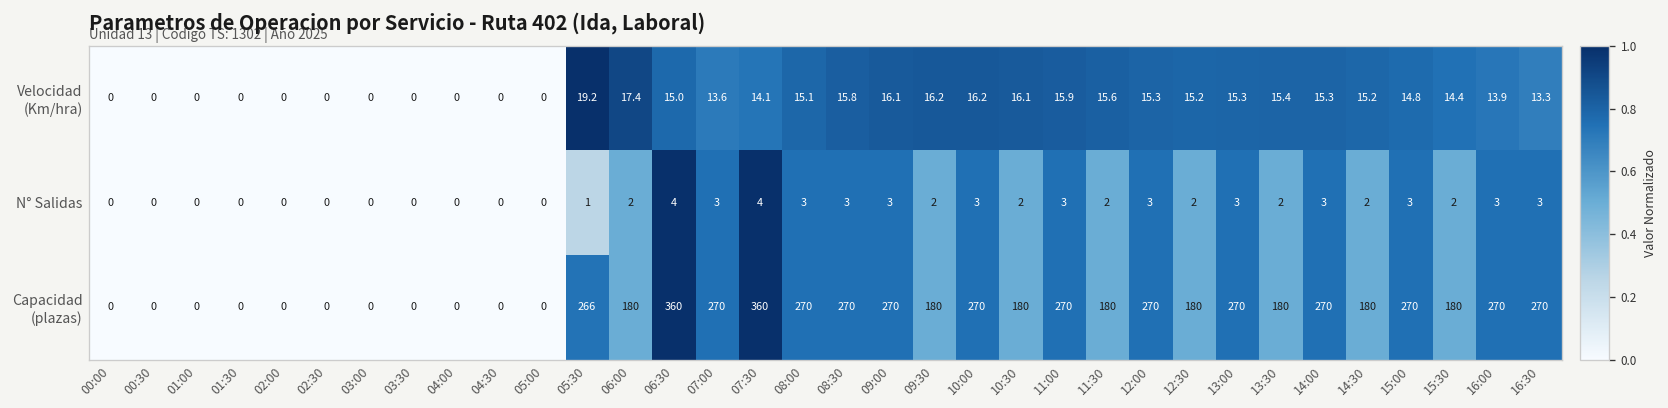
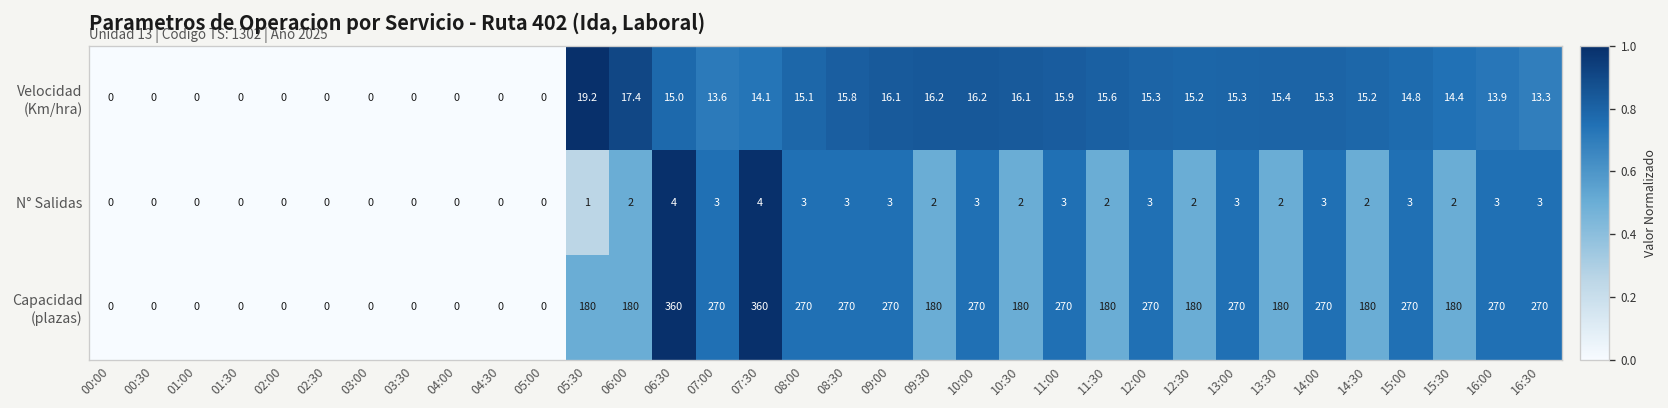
Capacidad (plazas), 05:30: 266 -> 180
